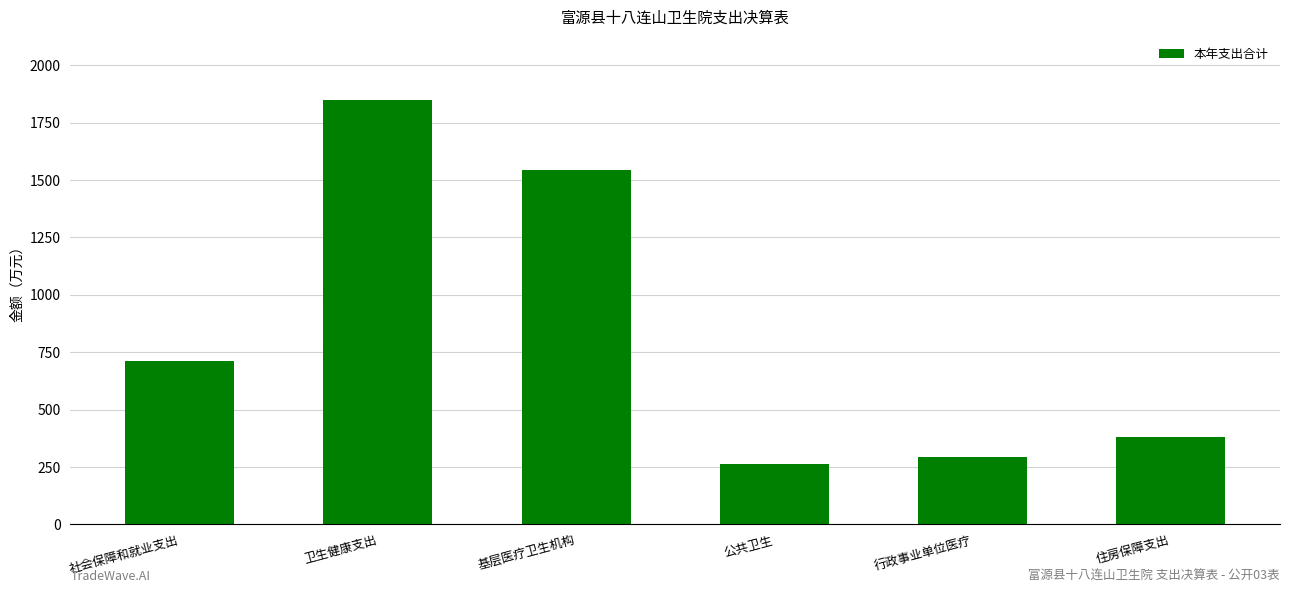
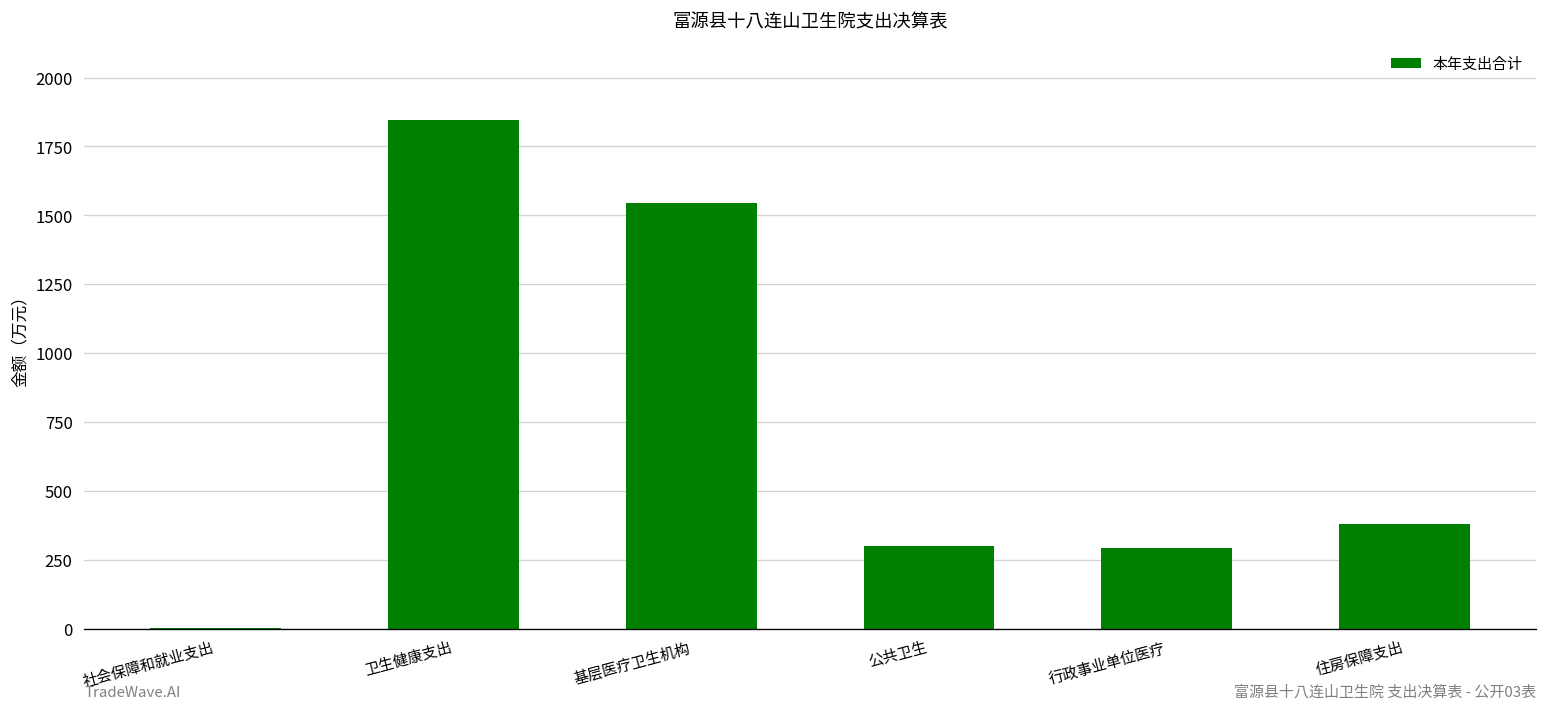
社会保障和就业支出: 710 -> 0
公共卫生: 260 -> 300
